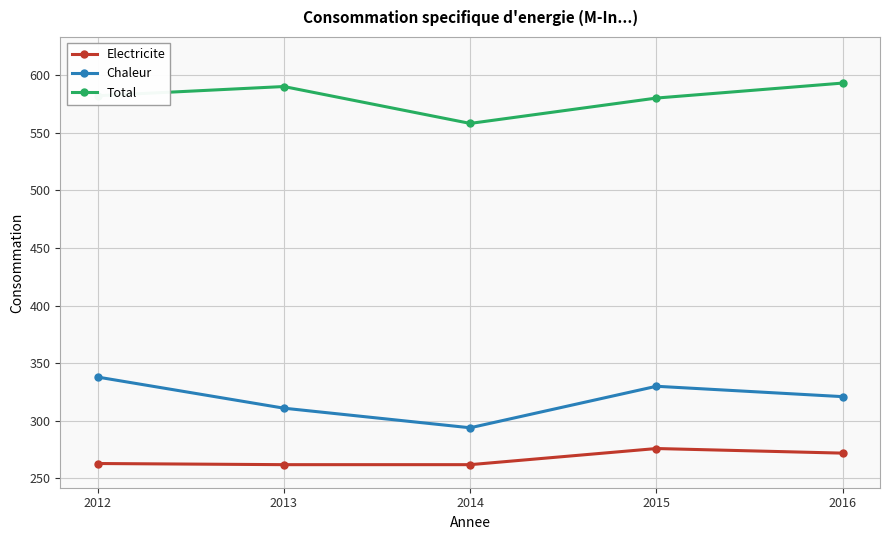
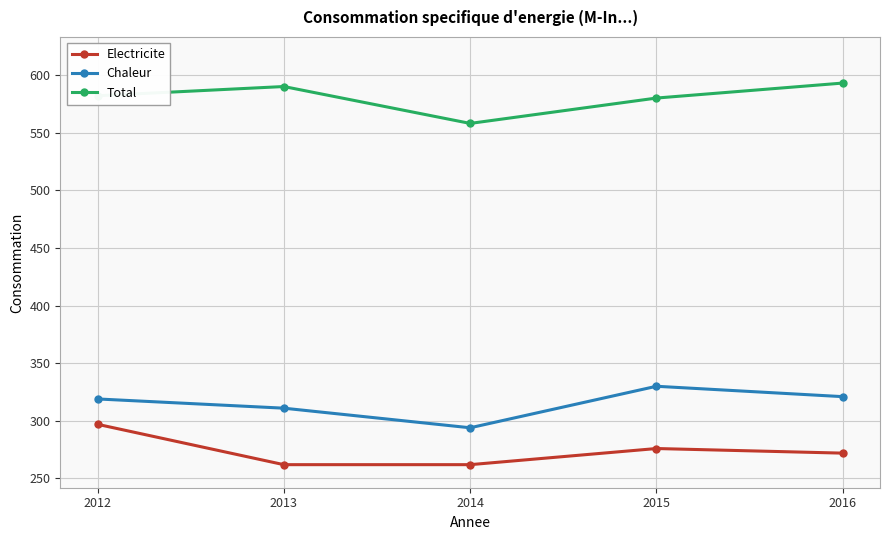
Electricite, 2012: 263 -> 297
Chaleur, 2012: 338 -> 319
